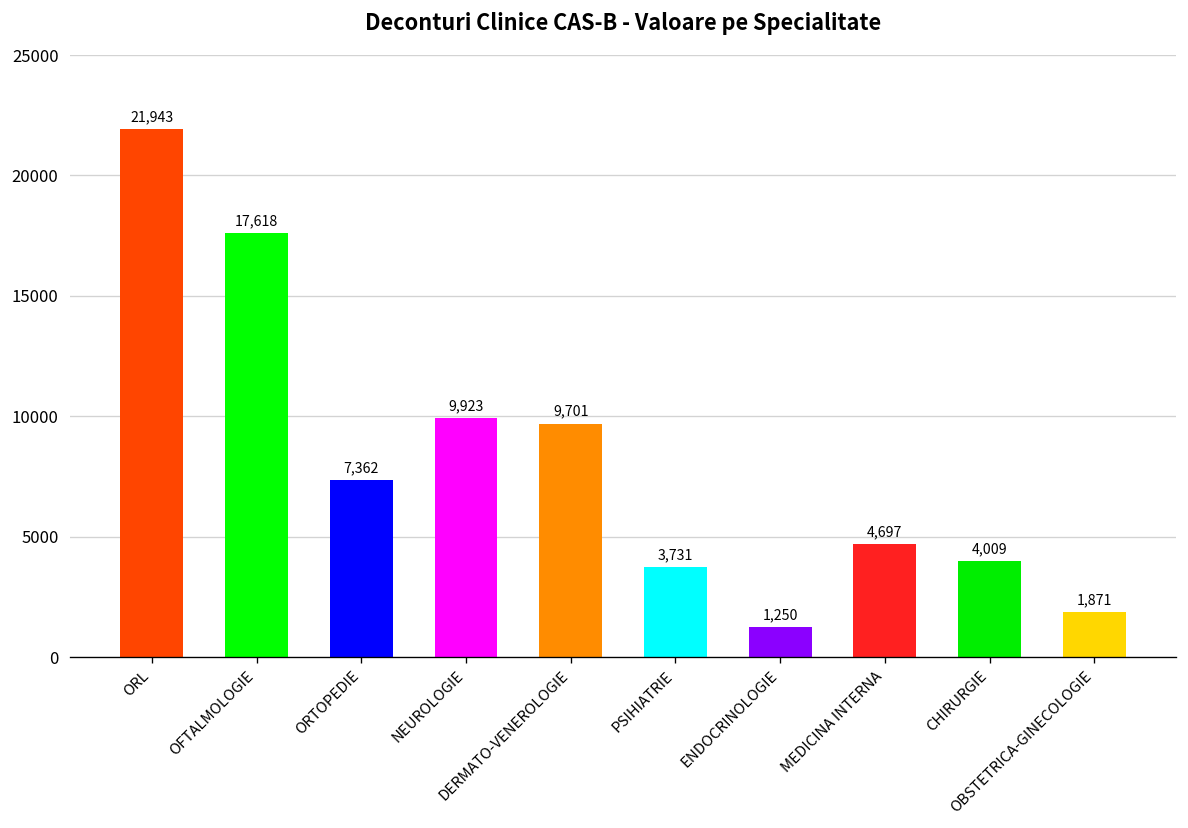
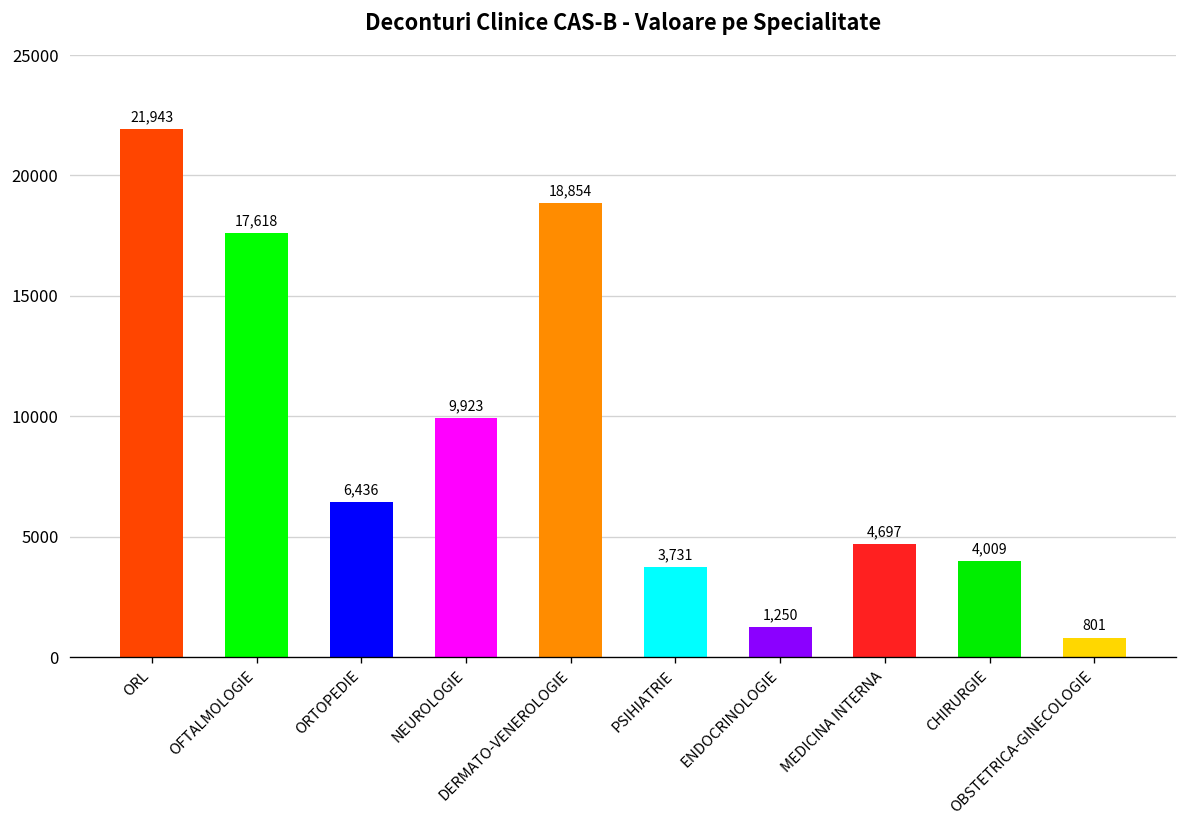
ORTOPEDIE: 7,362 -> 6,436
DERMATO-VENEROLOGIE: 9,701 -> 18,854
OBSTETRICA-GINECOLOGIE: 1,871 -> 801
